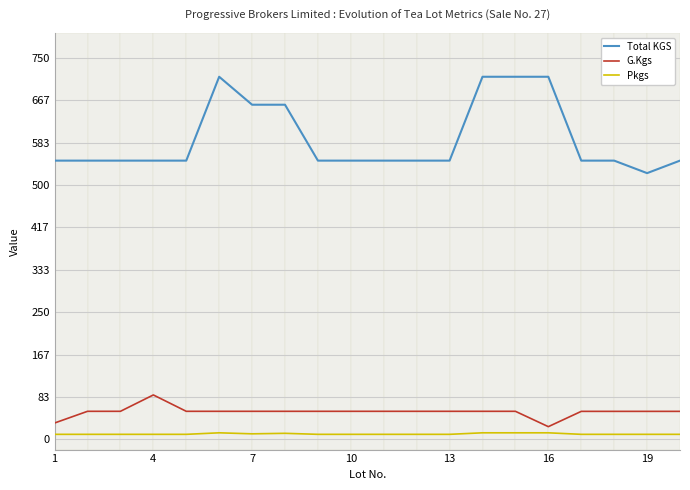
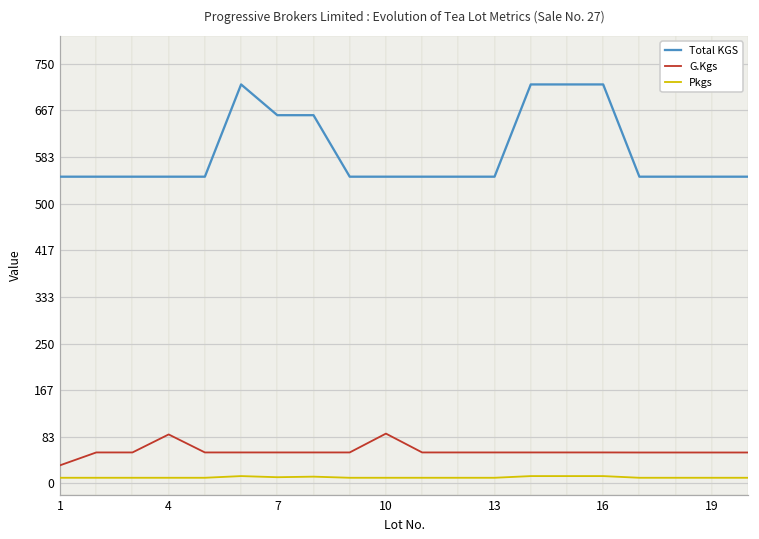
G.Kgs, 10: 60 -> 90
G.Kgs, 16: 30 -> 60
Total KGS, 19: 520 -> 550
